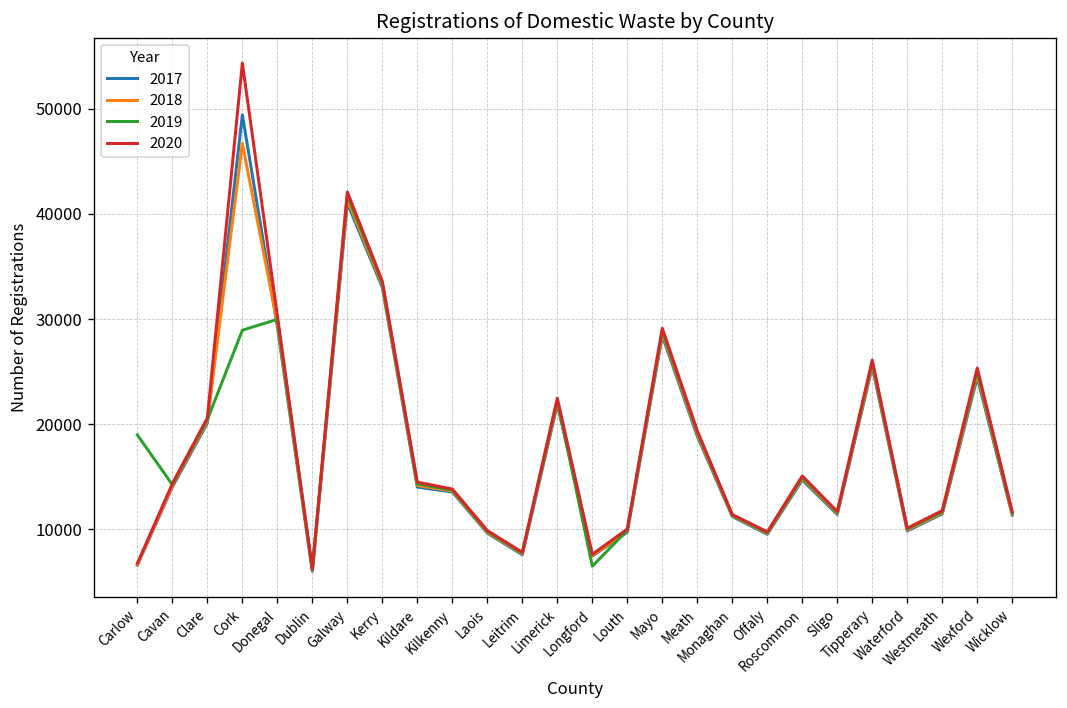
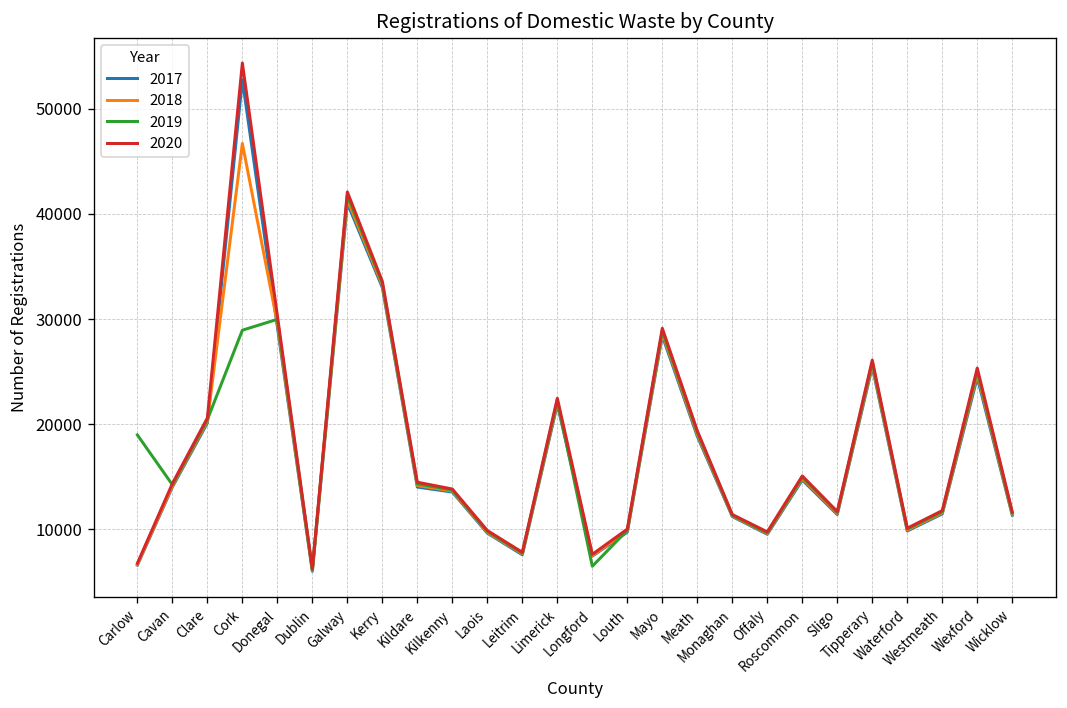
2017, Cork: 49000 -> 53000
